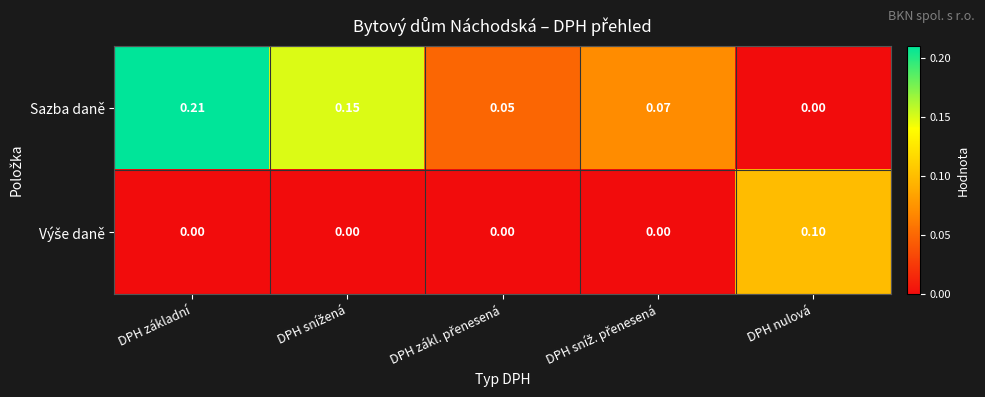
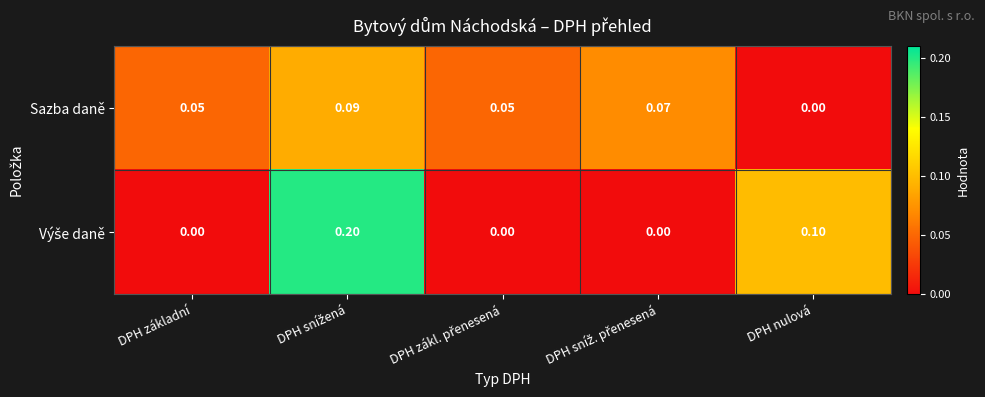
Sazba daně, DPH základní: 0.21 -> 0.05
Sazba daně, DPH snížená: 0.15 -> 0.09
Výše daně, DPH snížená: 0.00 -> 0.20
